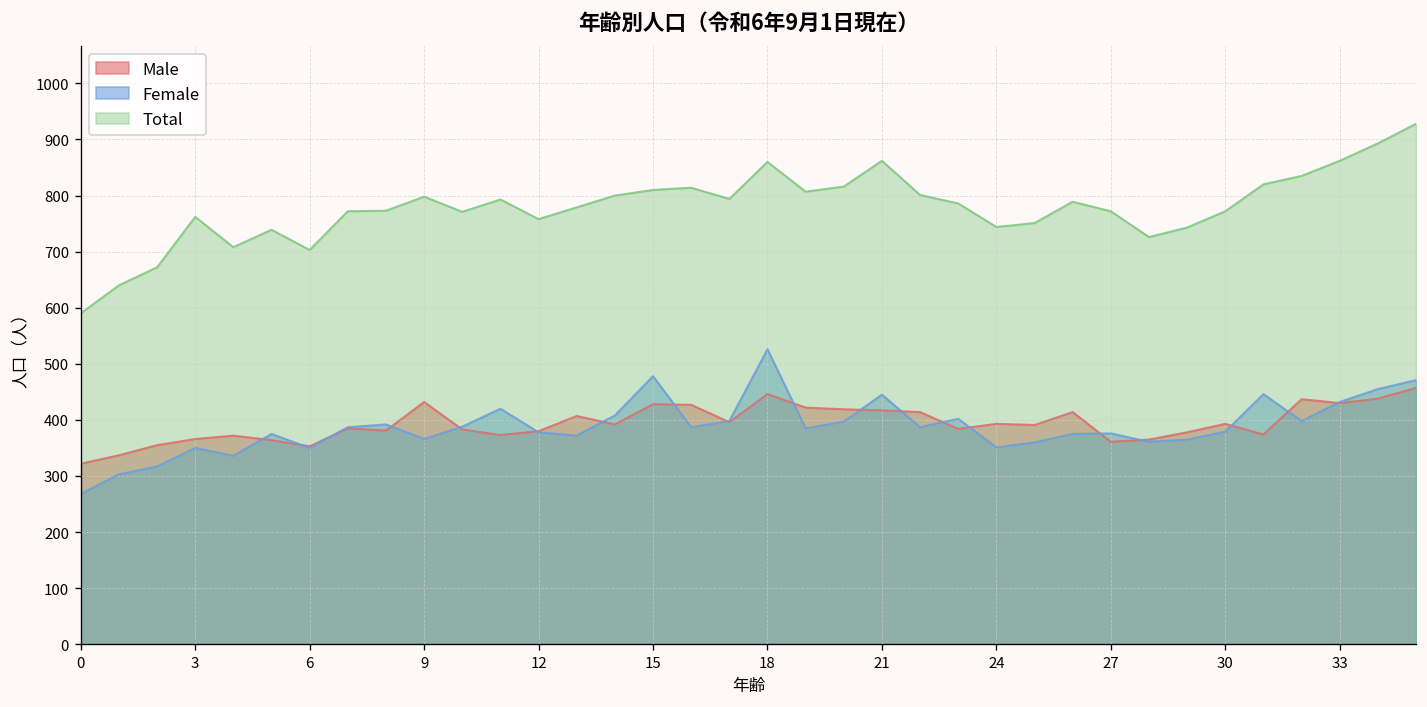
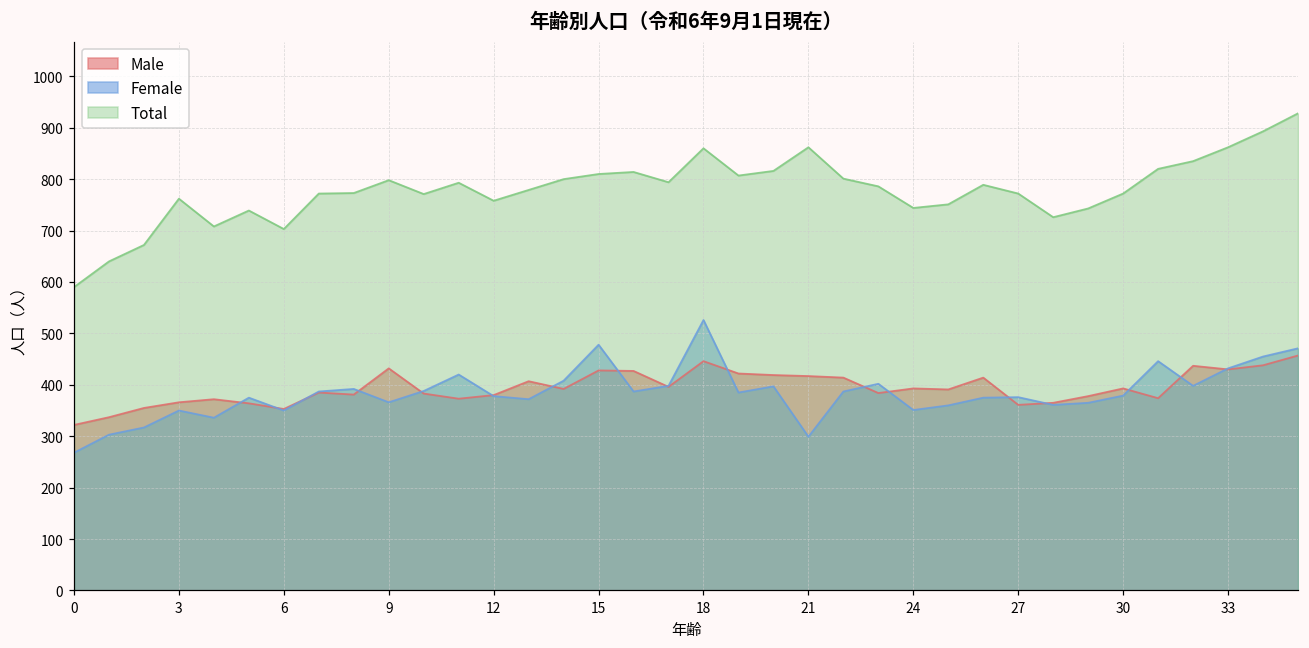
Female, 21: 450 -> 300
